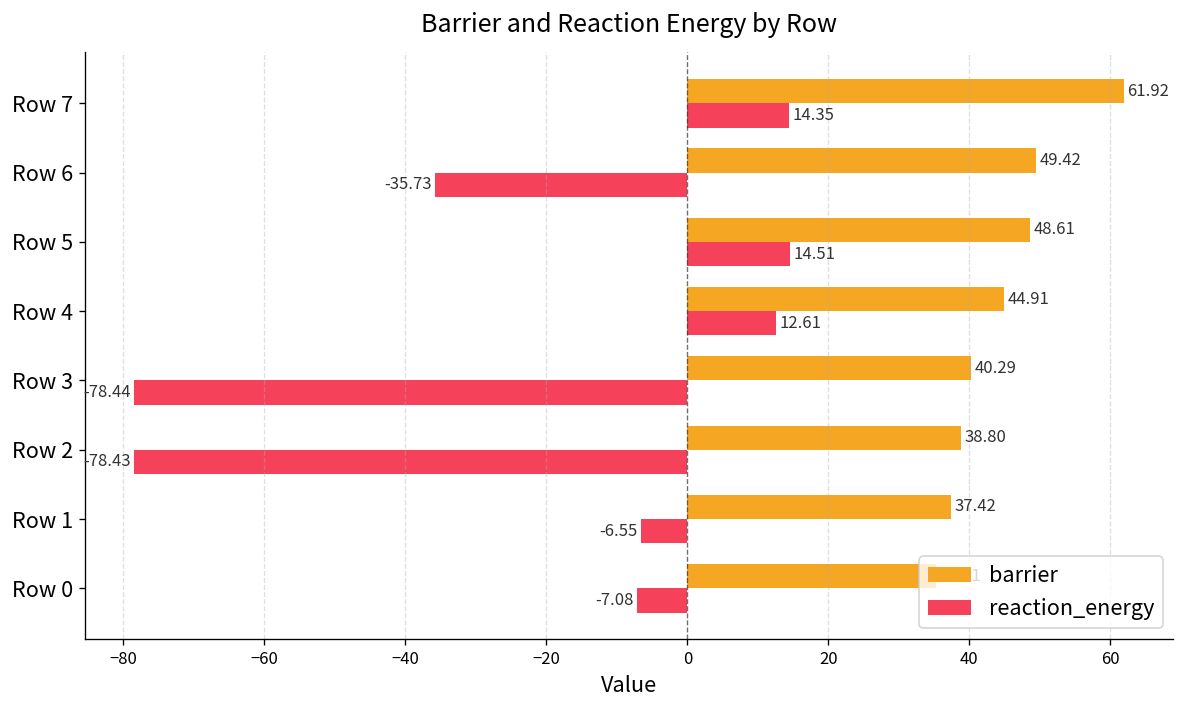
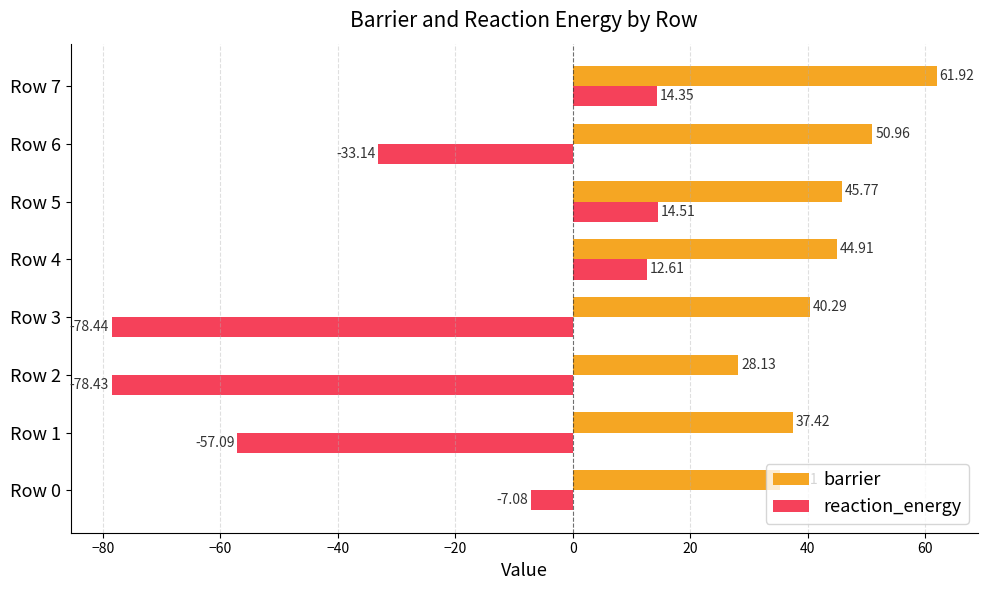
barrier, Row 6: 49.42 -> 50.96
reaction_energy, Row 6: -35.73 -> -33.14
barrier, Row 5: 48.61 -> 45.77
barrier, Row 2: 38.80 -> 28.13
reaction_energy, Row 1: -6.55 -> -57.09
